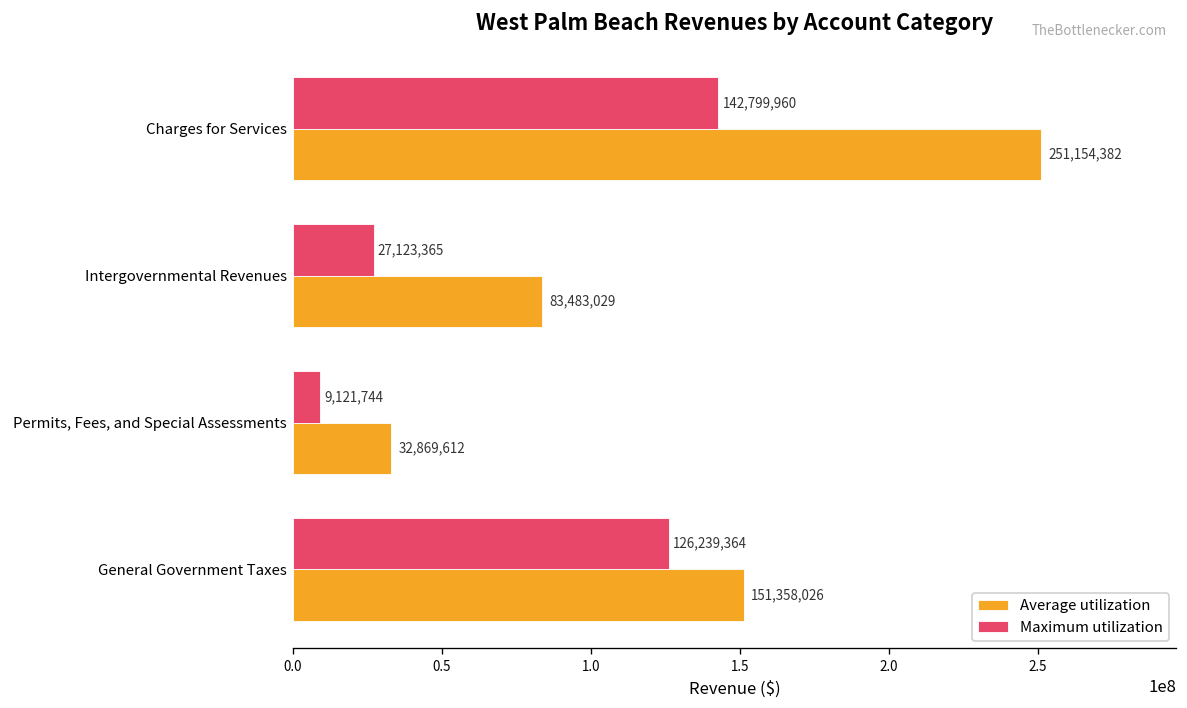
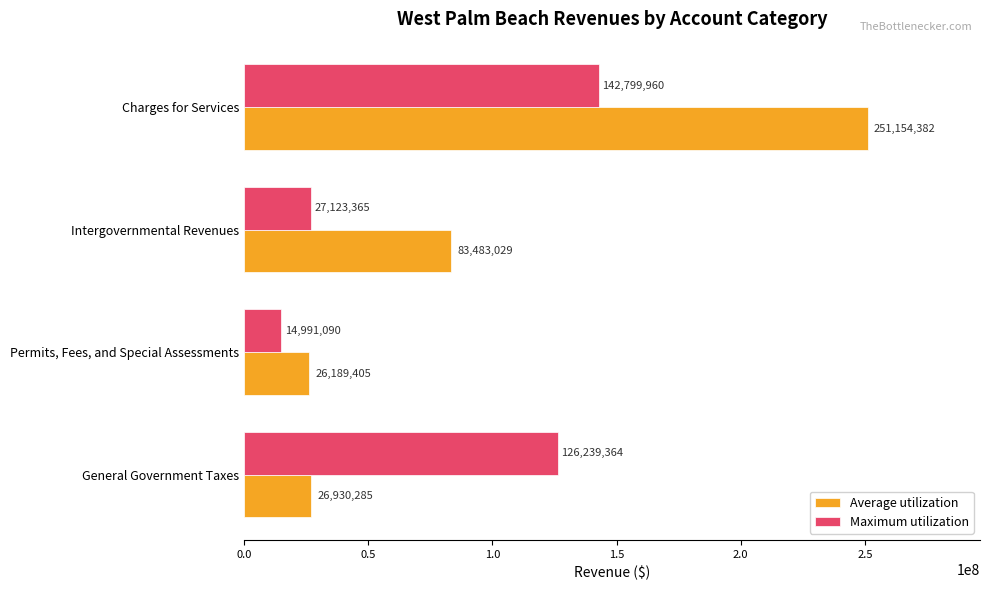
Maximum utilization, Permits, Fees, and Special Assessments: 9,121,744 -> 14,991,090
Average utilization, Permits, Fees, and Special Assessments: 32,869,612 -> 26,189,405
Average utilization, General Government Taxes: 151,358,026 -> 26,930,285
